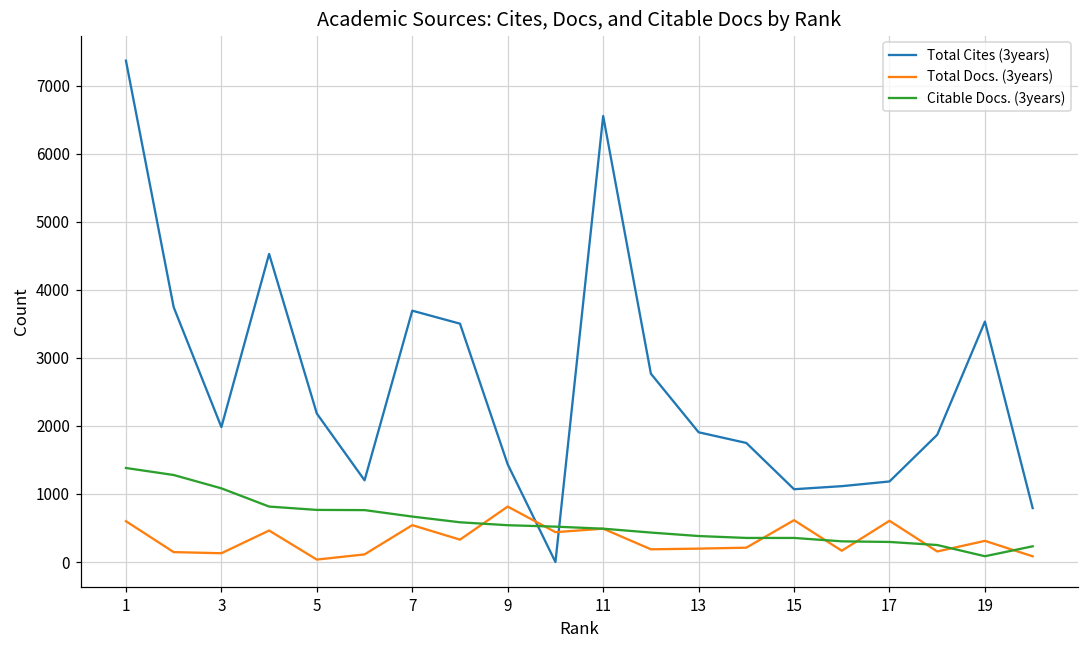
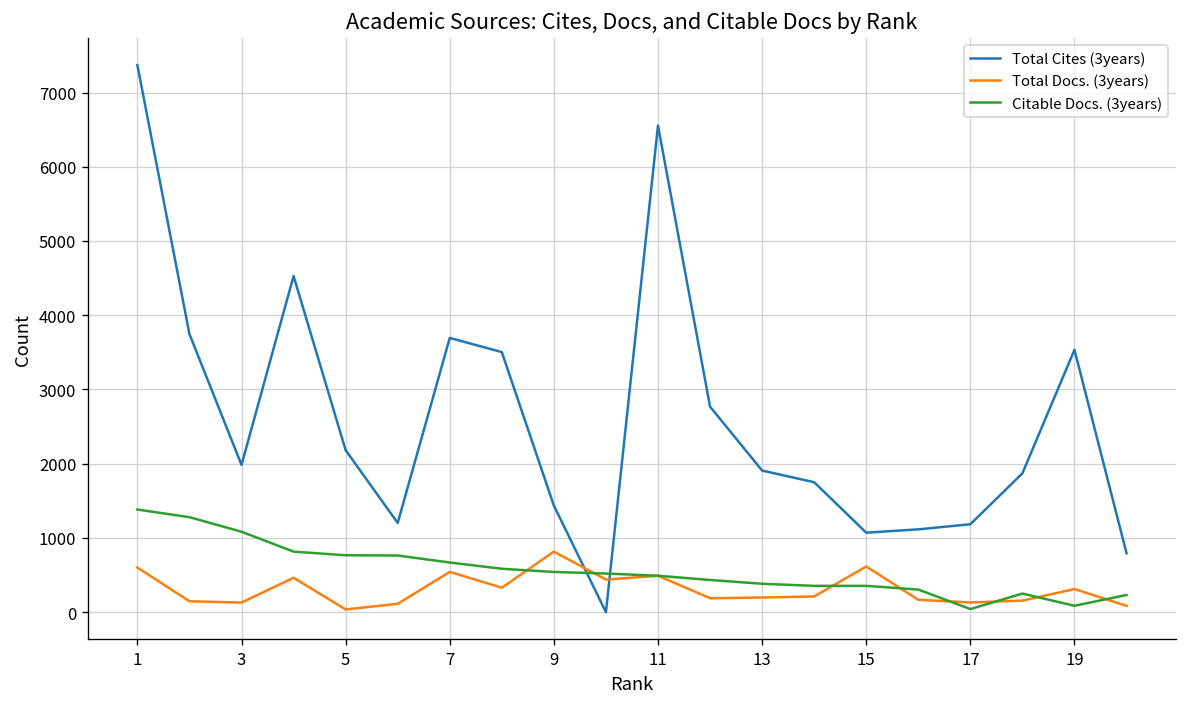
Total Docs. (3years), 17: 600 -> 100
Citable Docs. (3years), 17: 300 -> 0
